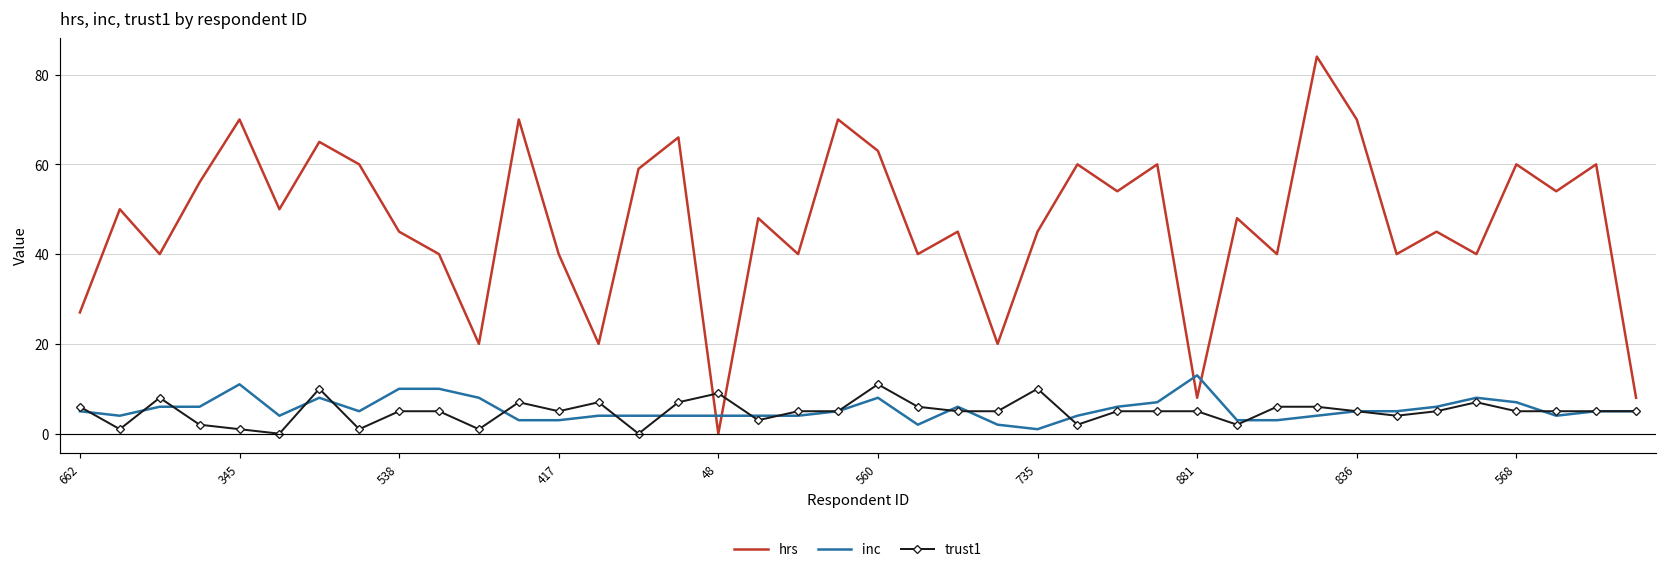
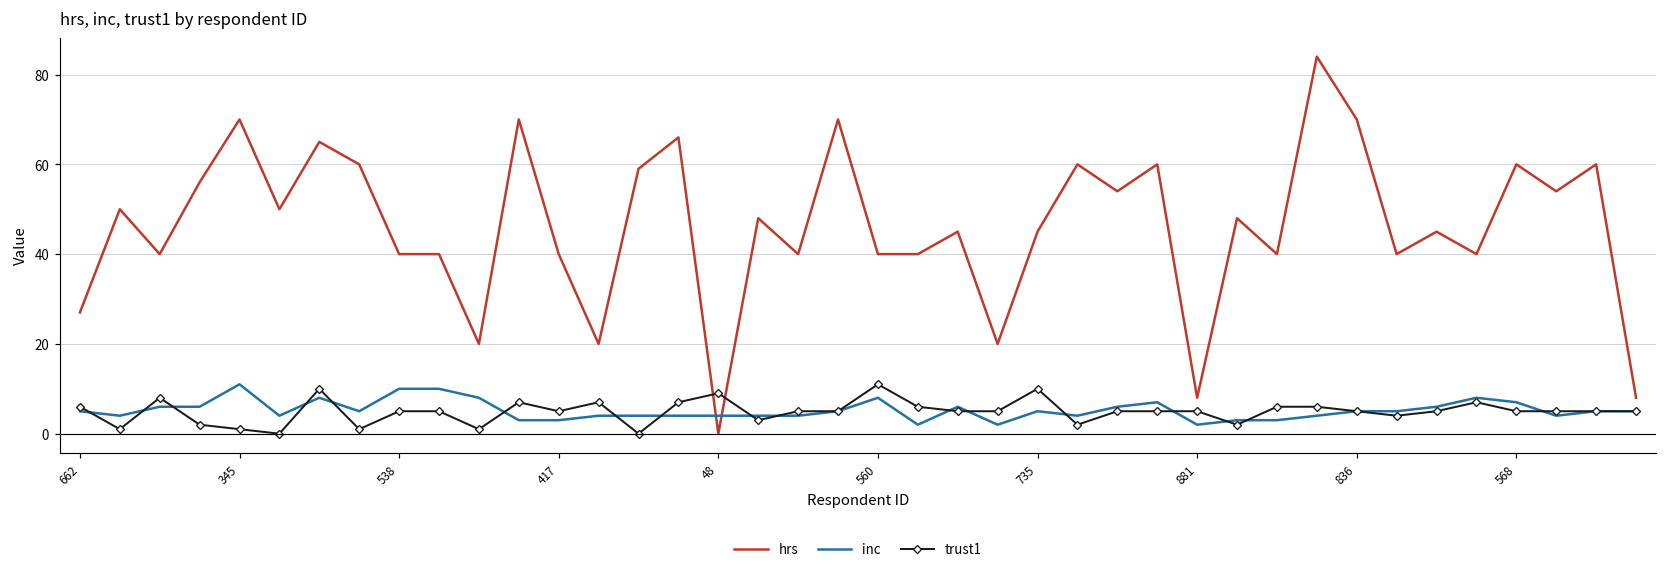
hrs, 538: 45 -> 40
hrs, 560: 63 -> 40
inc, 735: 1 -> 5
inc, 881: 13 -> 2
